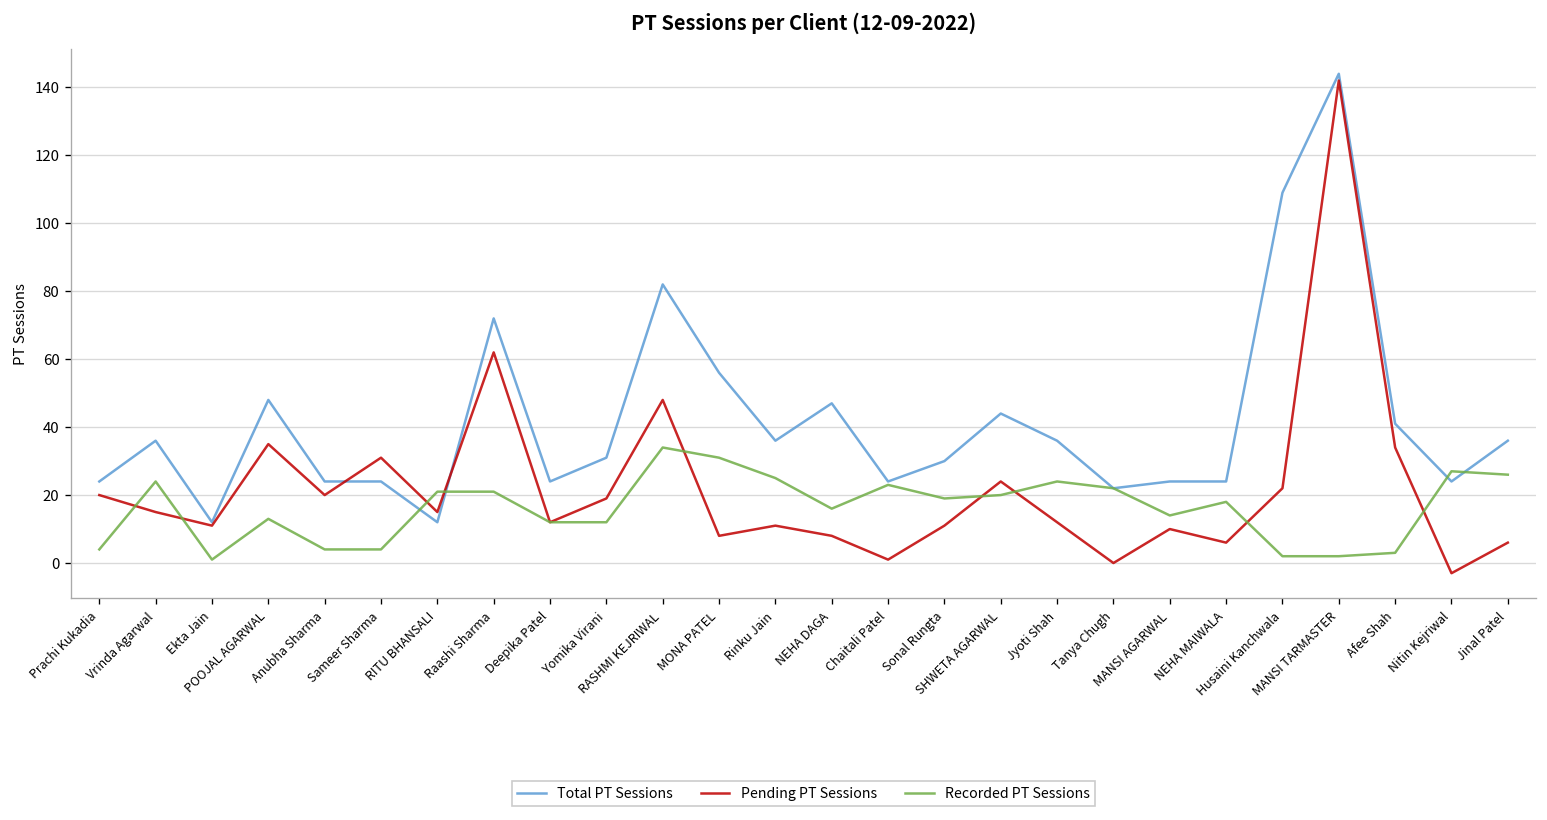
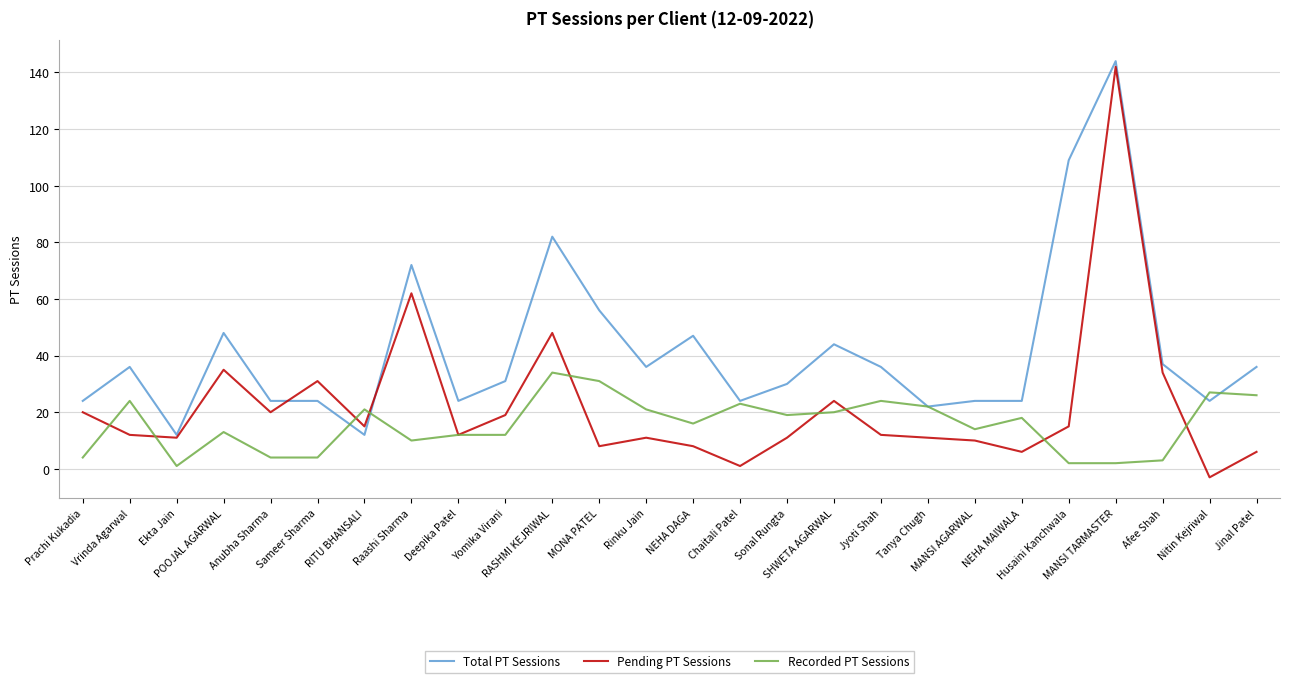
Pending PT Sessions, Vrinda Agarwal: 15 -> 12
Recorded PT Sessions, Raashi Sharma: 21 -> 10
Recorded PT Sessions, Rinku Jain: 25 -> 21
Pending PT Sessions, Tanya Chugh: 0 -> 11
Pending PT Sessions, Husaini Kanchwala: 22 -> 15
Total PT Sessions, Afee Shah: 41 -> 37
